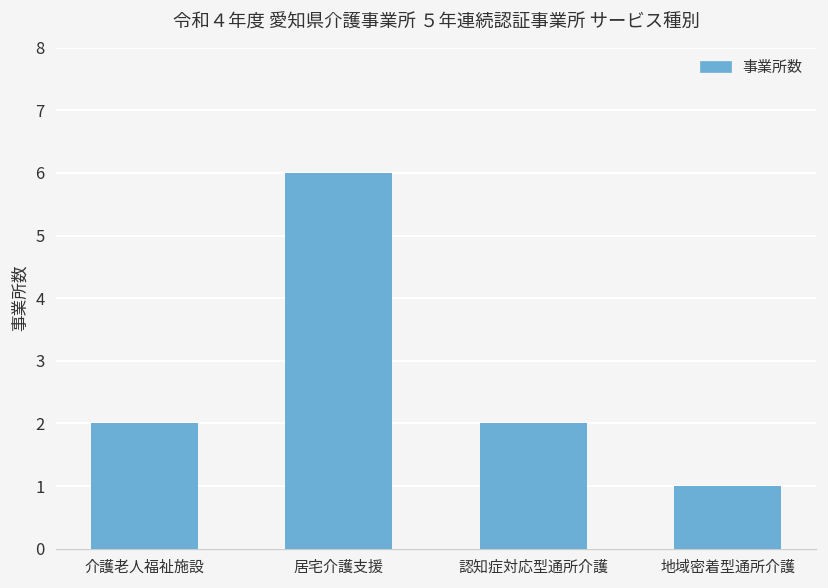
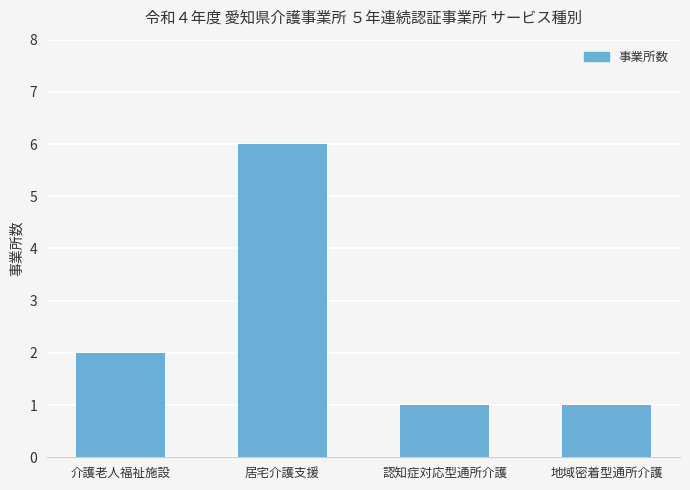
認知症対応型通所介護: 2 -> 1
